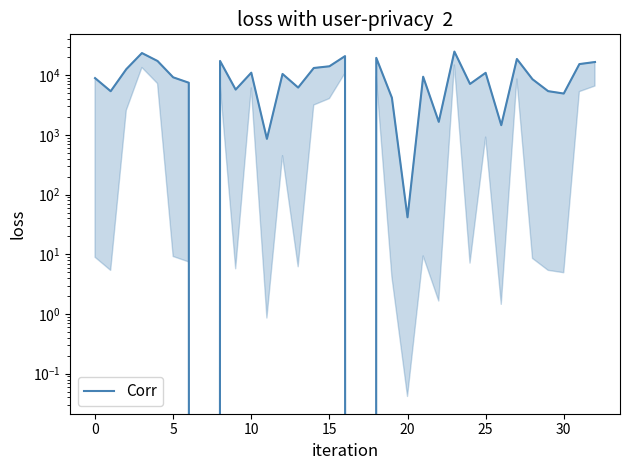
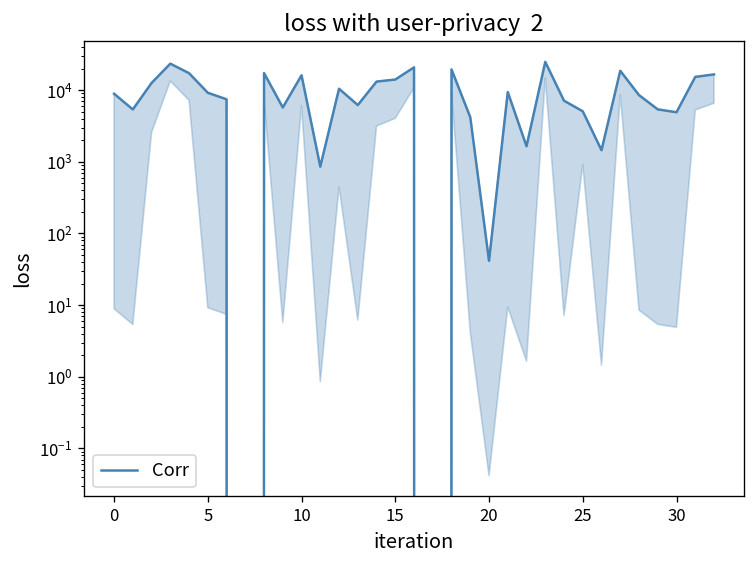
10: 11000 -> 16000
25: 11000 -> 5000
